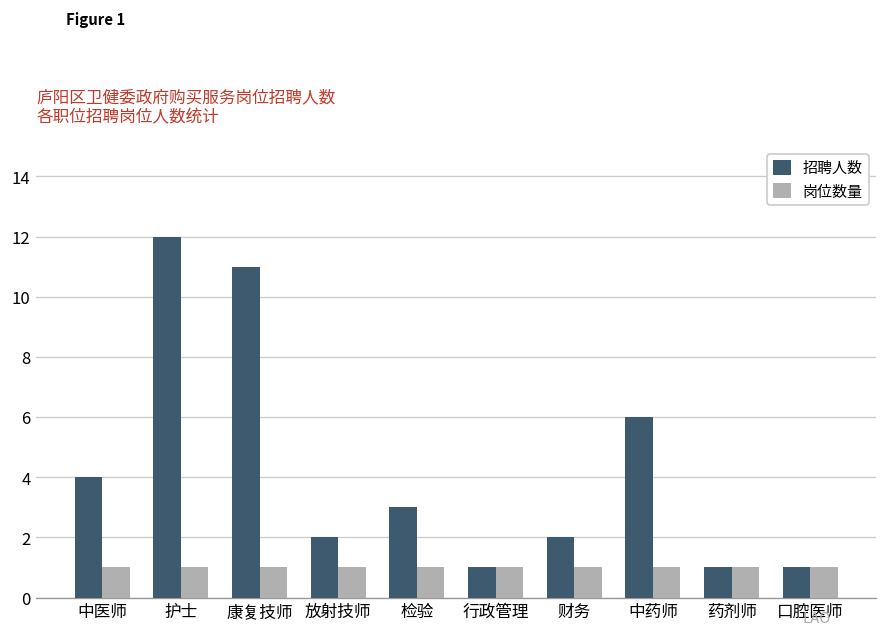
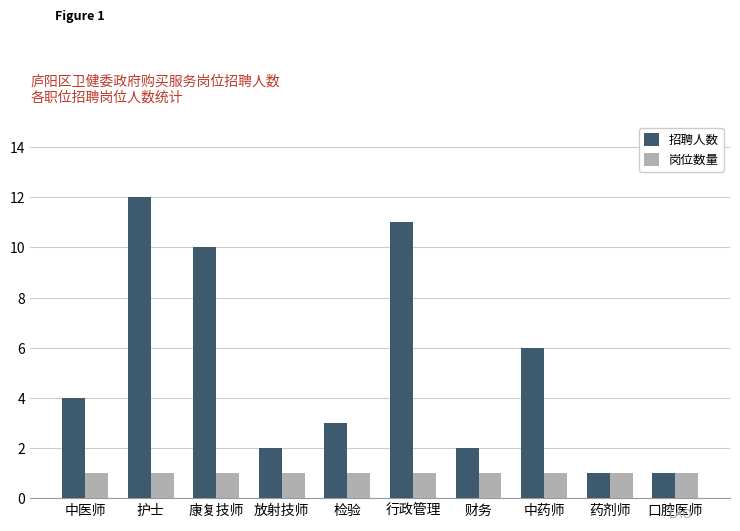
招聘人数, 康复技师: 11 -> 10
招聘人数, 行政管理: 1 -> 11
